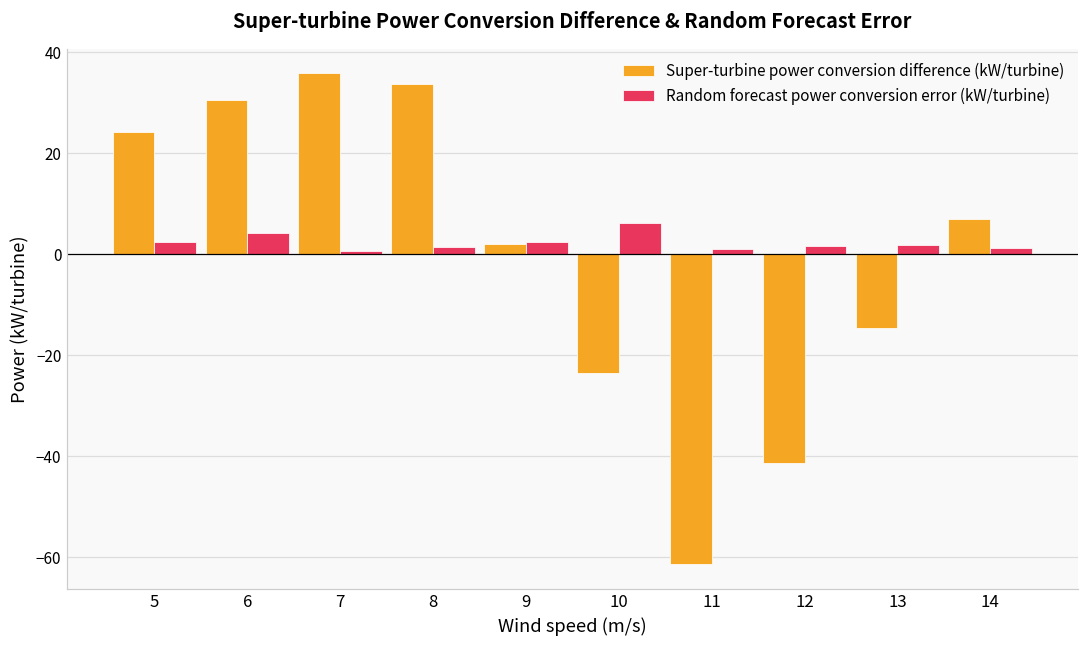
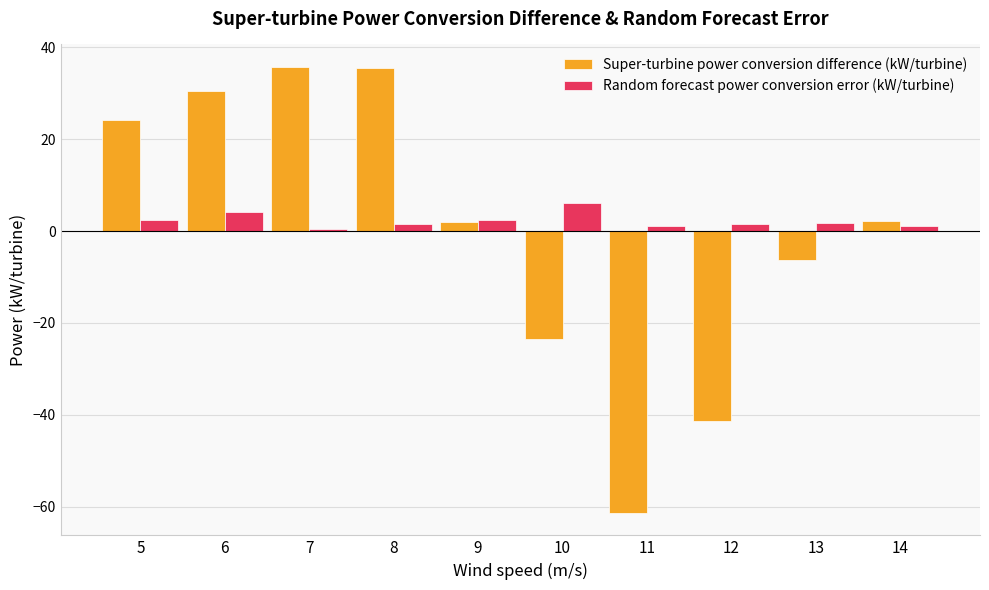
Super-turbine power conversion difference (kW/turbine), 8: 34 -> 36
Super-turbine power conversion difference (kW/turbine), 13: -15 -> -6
Super-turbine power conversion difference (kW/turbine), 14: 7 -> 2
